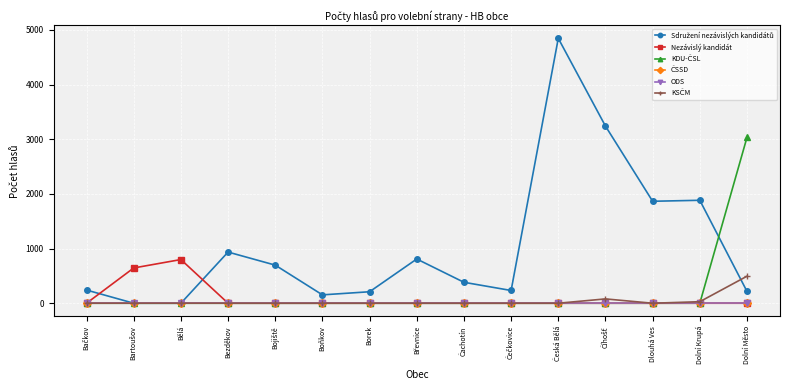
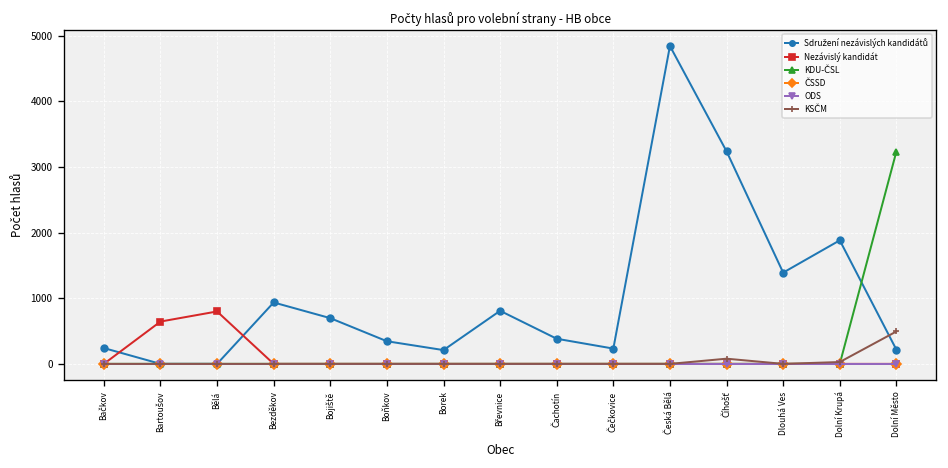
Sdružení nezávislých kandidátů, Boňkov: 200 -> 300
Sdružení nezávislých kandidátů, Dlouhá Ves: 1900 -> 1400
KDU-ČSL, Dolní Město: 3000 -> 3200
